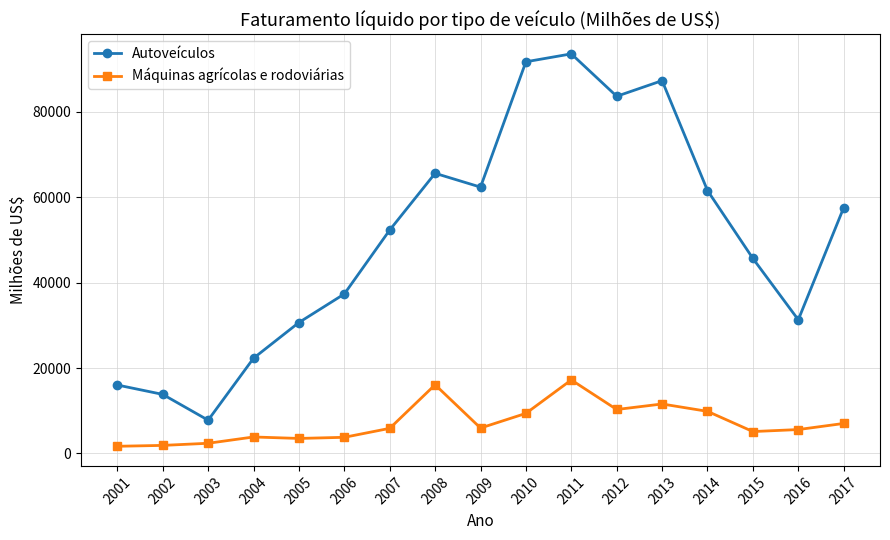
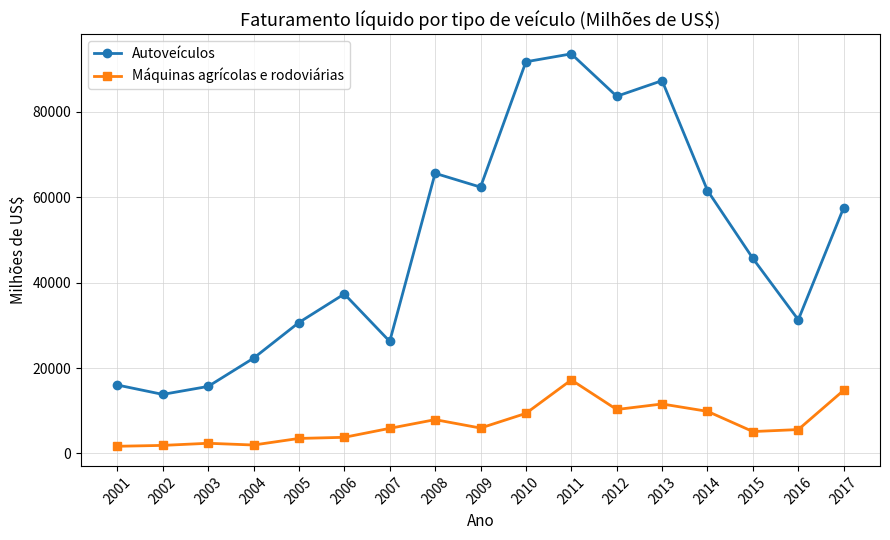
Autoveículos, 2003: 8000 -> 16000
Máquinas agrícolas e rodoviárias, 2004: 4000 -> 2000
Autoveículos, 2007: 52000 -> 26000
Máquinas agrícolas e rodoviárias, 2008: 16000 -> 8000
Máquinas agrícolas e rodoviárias, 2017: 7000 -> 15000
